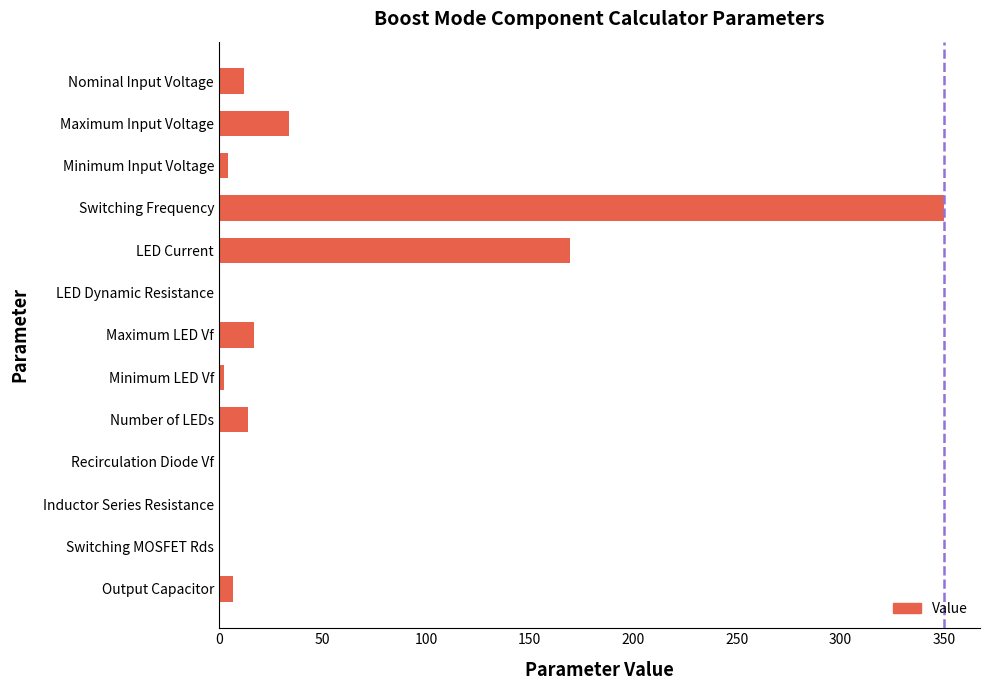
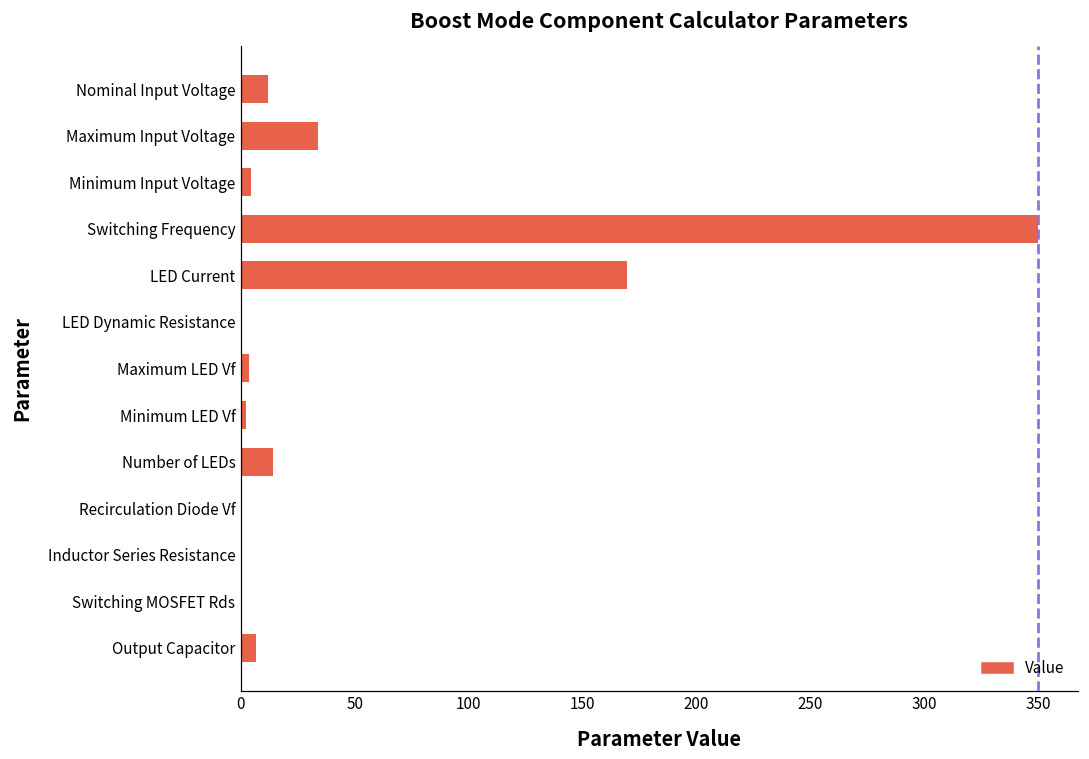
Maximum LED Vf: 17 -> 4
